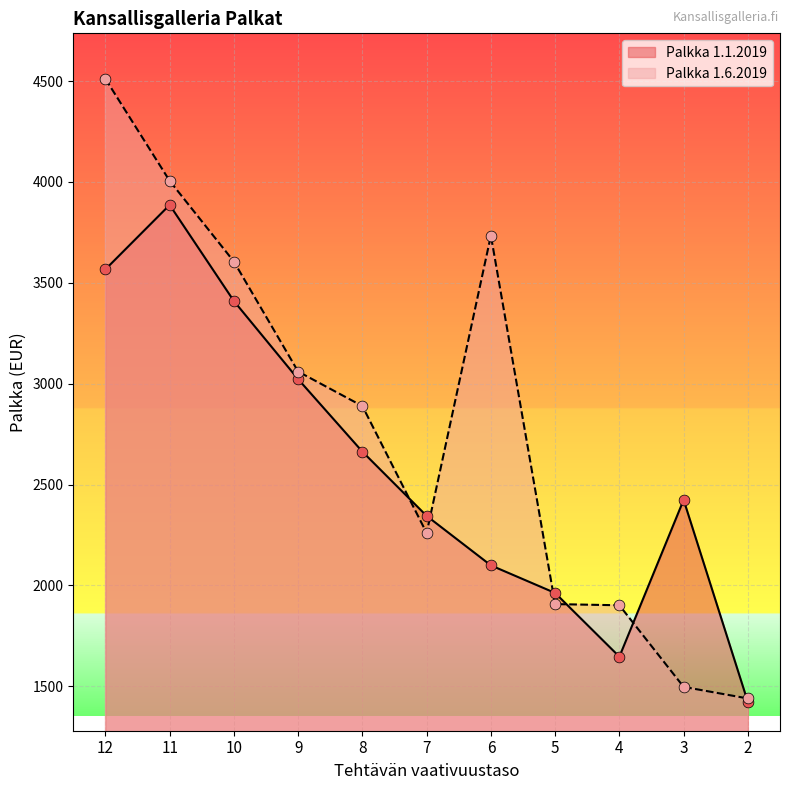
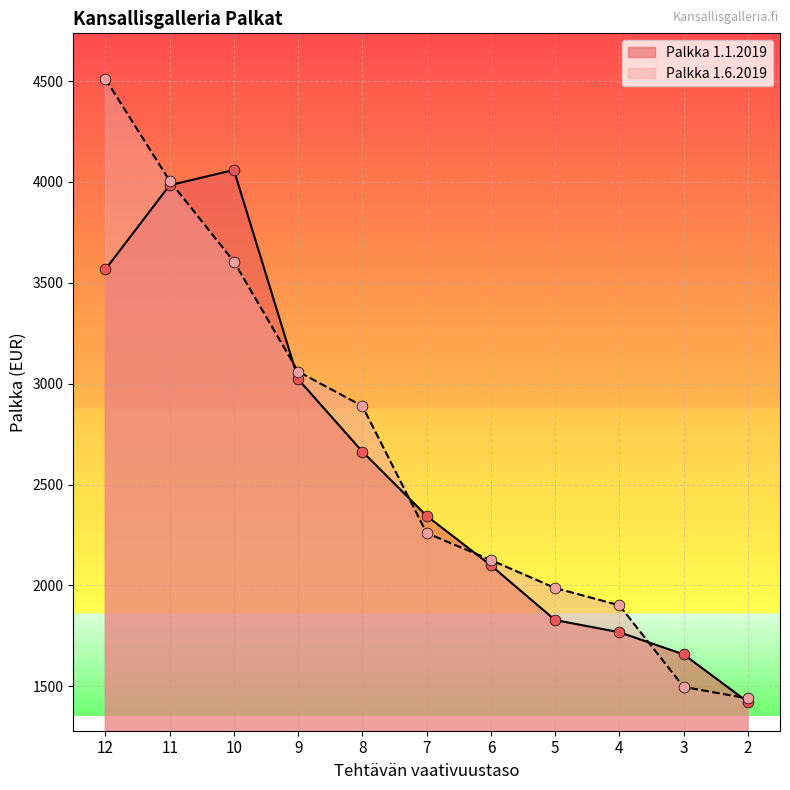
Palkka 1.1.2019, 11: 3890 -> 3980
Palkka 1.1.2019, 10: 3410 -> 4060
Palkka 1.6.2019, 6: 3730 -> 2130
Palkka 1.1.2019, 5: 1960 -> 1830
Palkka 1.6.2019, 5: 1910 -> 1990
Palkka 1.1.2019, 4: 1650 -> 1770
Palkka 1.1.2019, 3: 2420 -> 1660
